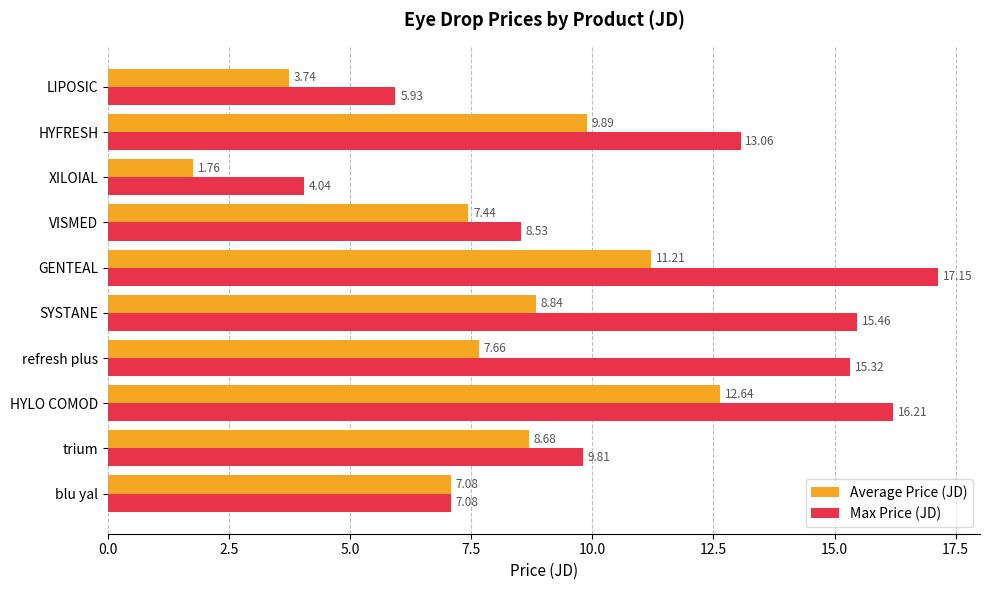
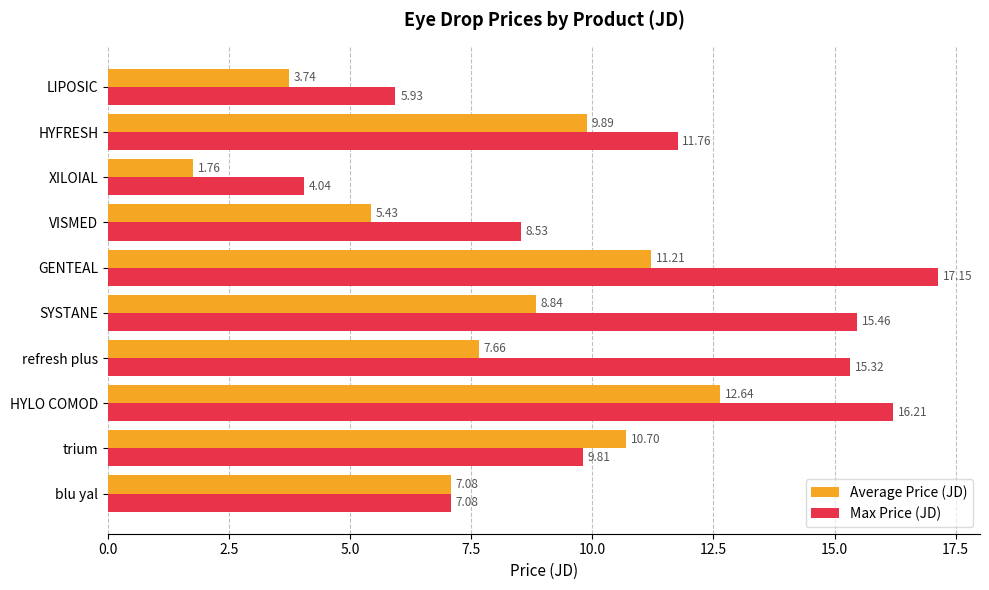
Max Price (JD), HYFRESH: 13.06 -> 11.76
Average Price (JD), VISMED: 7.44 -> 5.43
Average Price (JD), trium: 8.68 -> 10.70
